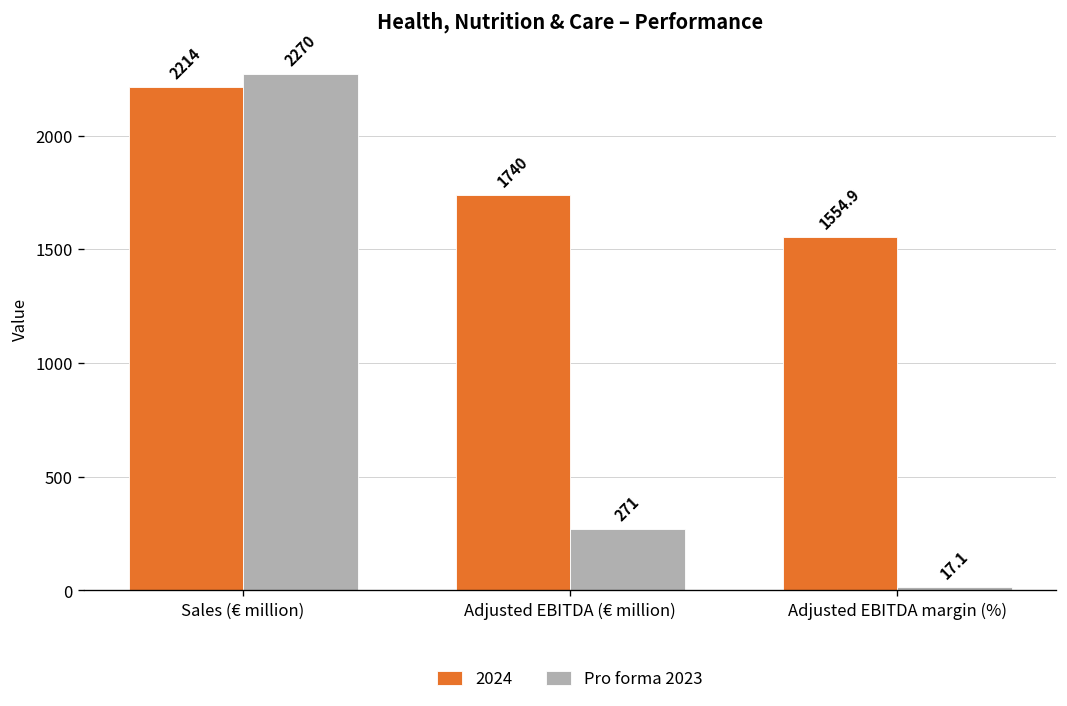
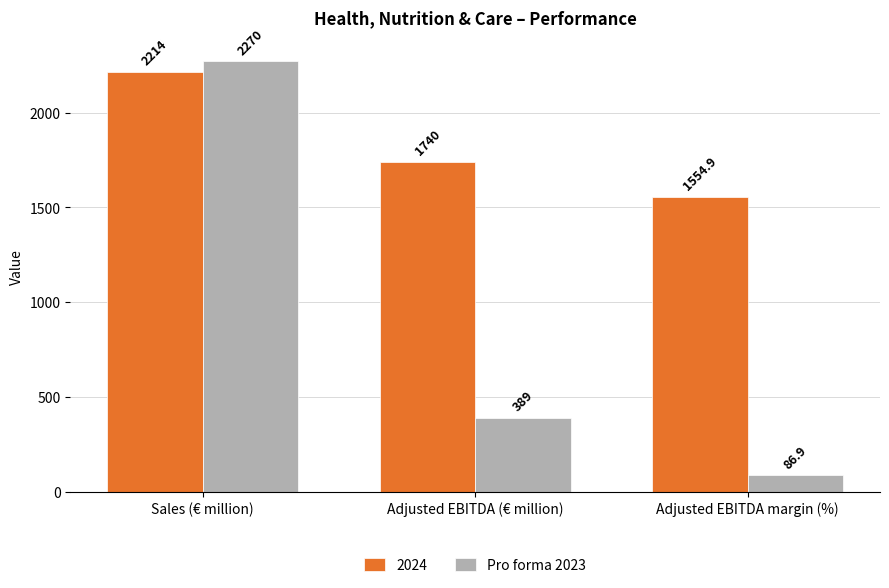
Pro forma 2023, Adjusted EBITDA (€ million): 271 -> 389
Pro forma 2023, Adjusted EBITDA margin (%): 17.1 -> 86.9
